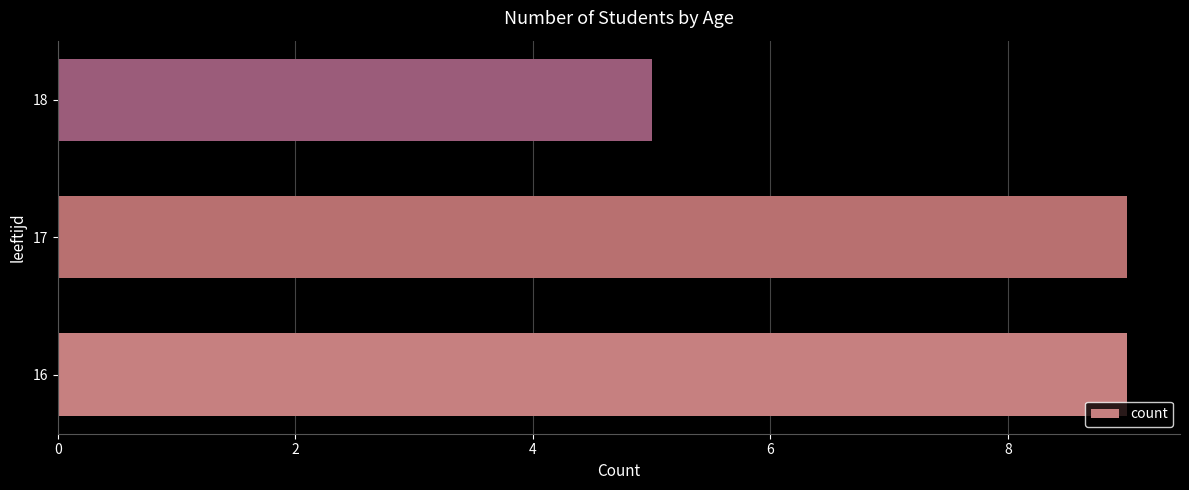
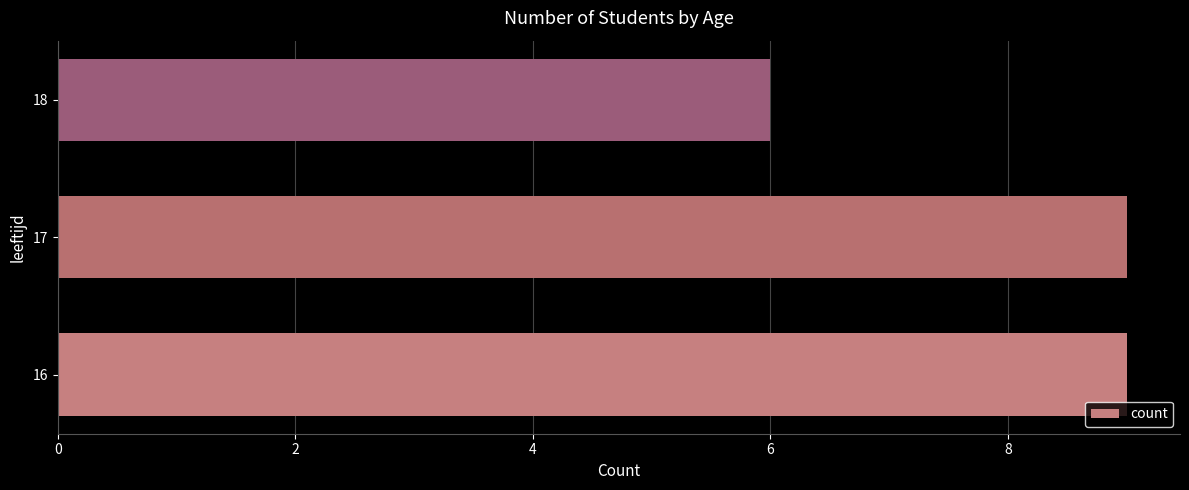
18: 5 -> 6
